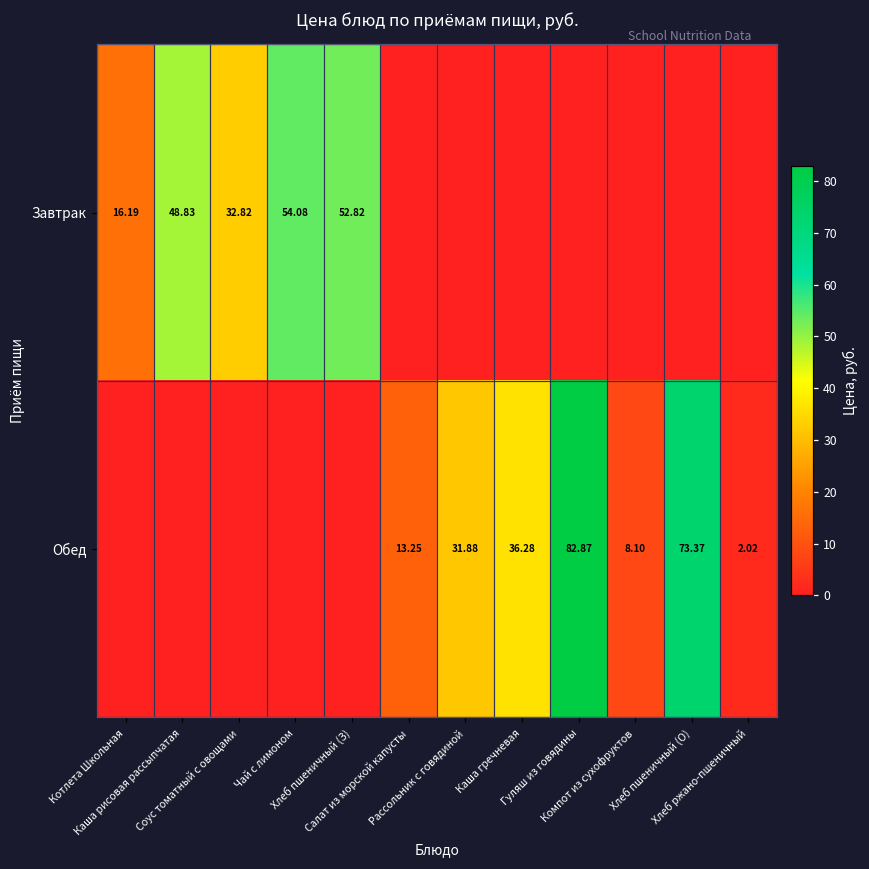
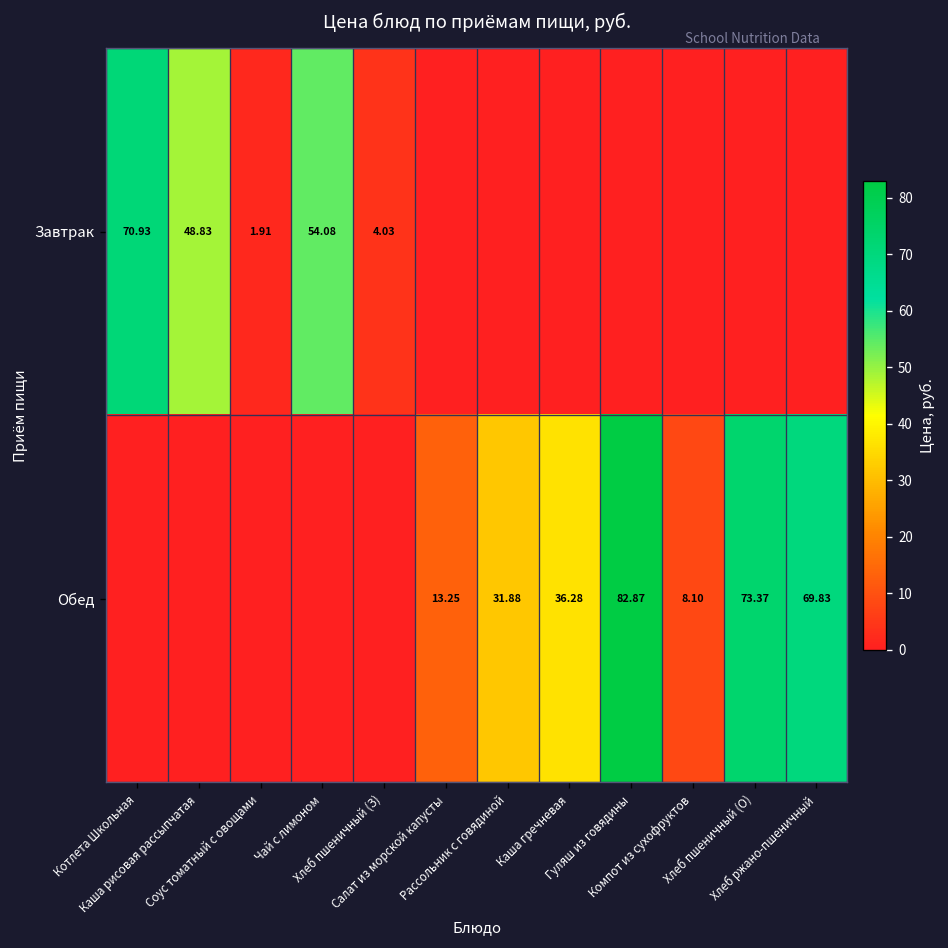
Завтрак, Котлета Школьная: 16.19 -> 70.93
Завтрак, Соус томатный с овощами: 32.82 -> 1.91
Завтрак, Хлеб пшеничный (З): 52.82 -> 4.03
Обед, Хлеб ржано-пшеничный: 2.02 -> 69.83
